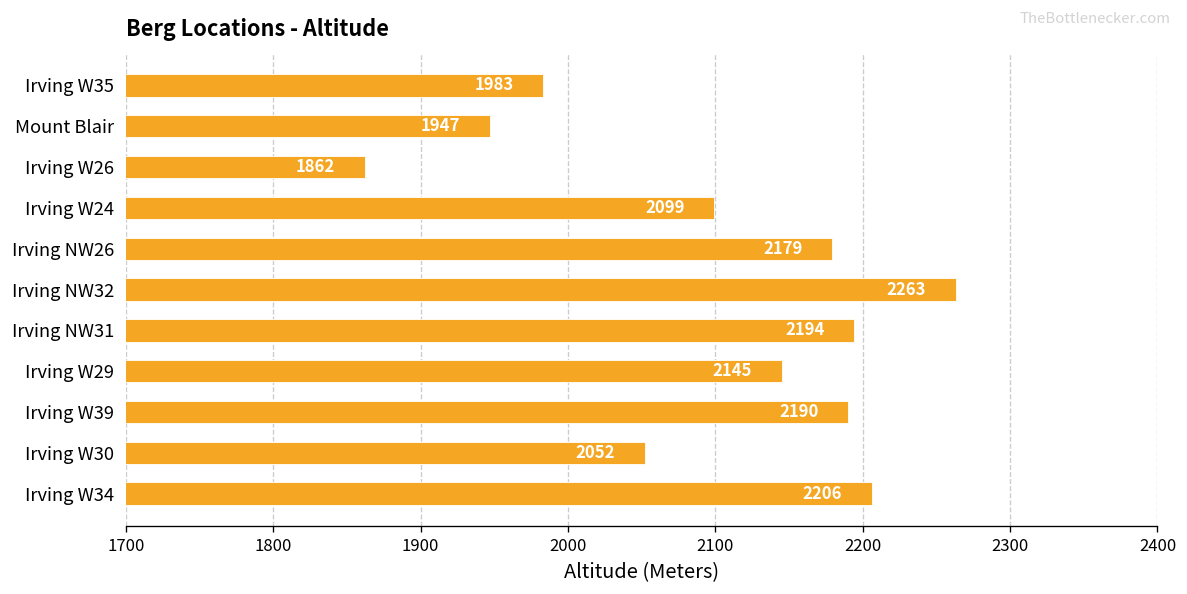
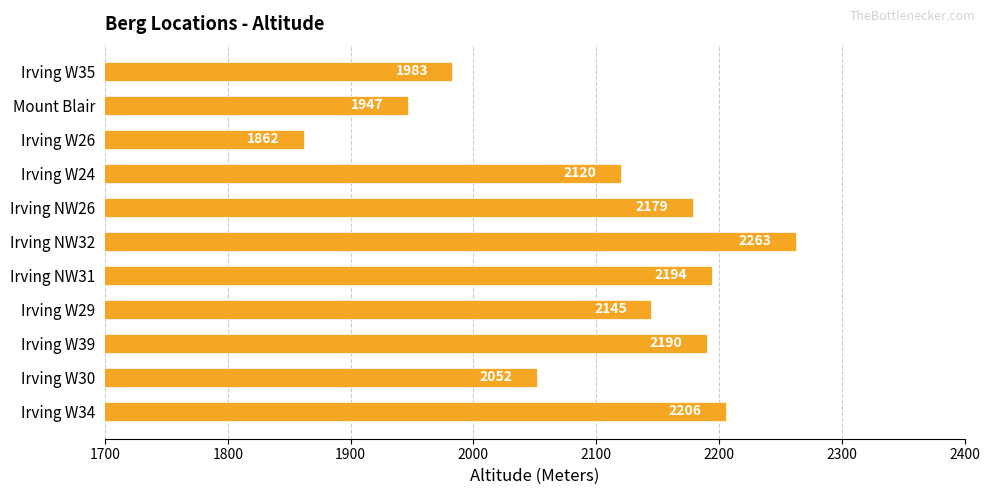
Irving W24: 2099 -> 2120
